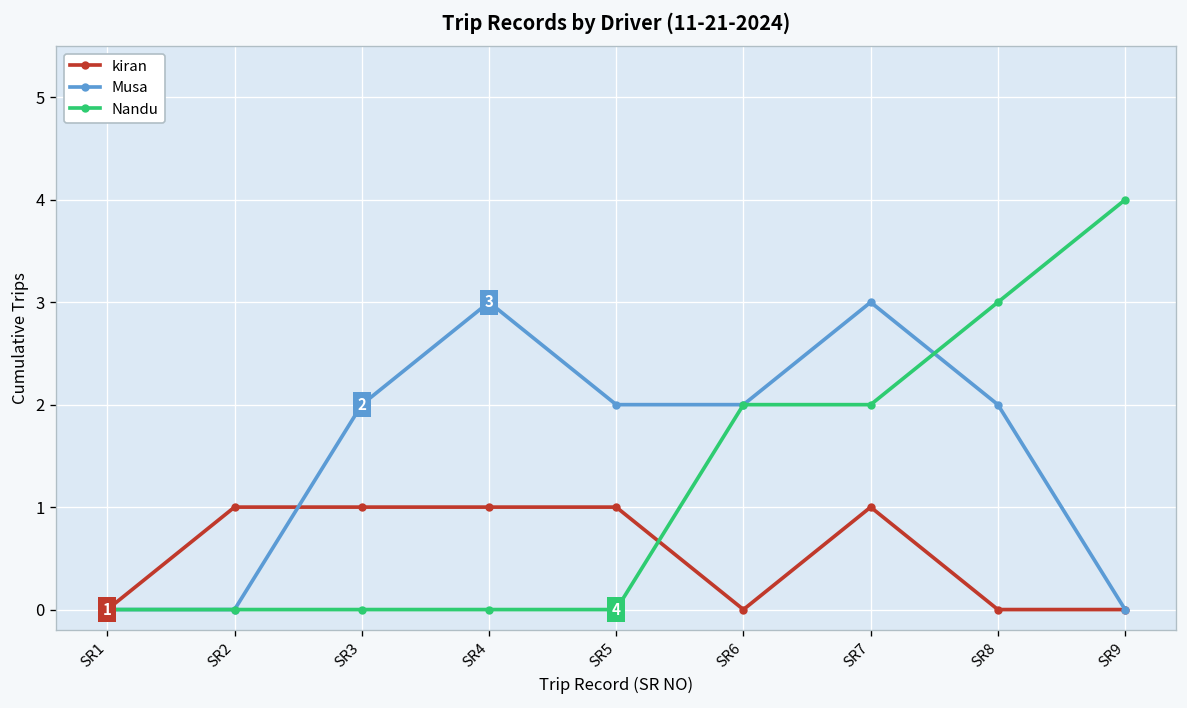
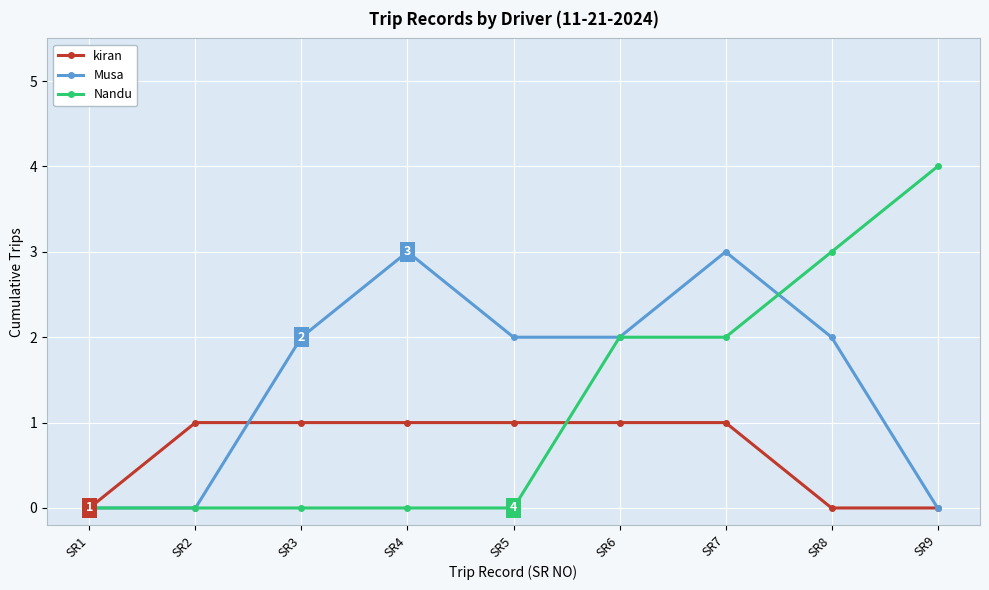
kiran, SR6: 0 -> 1
